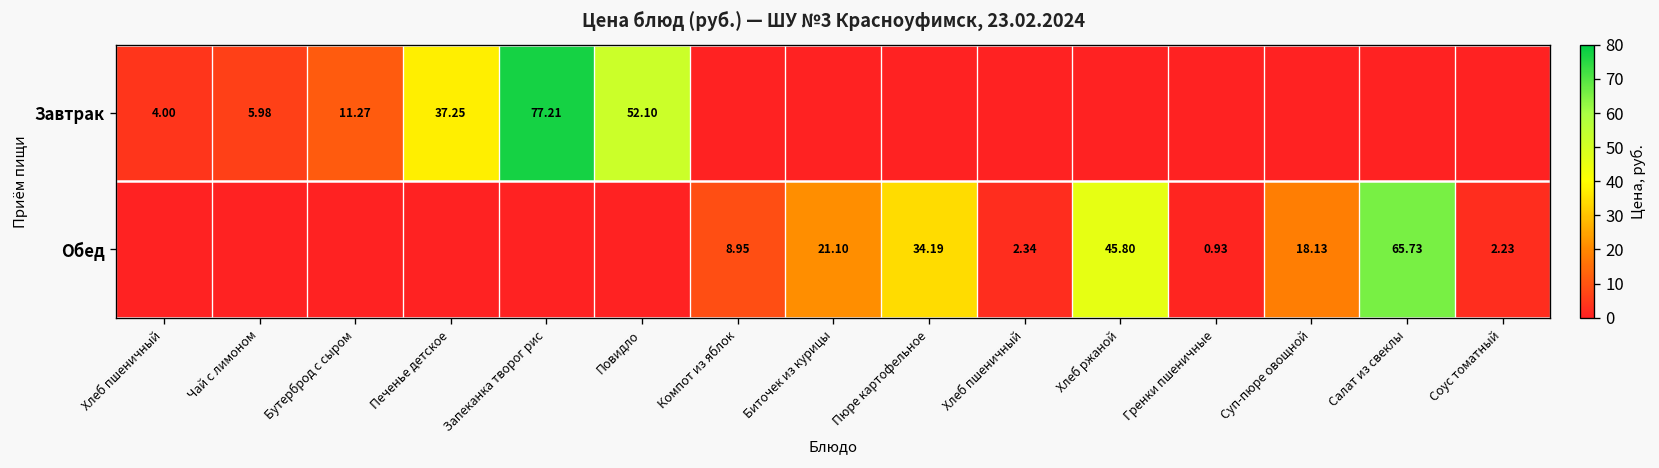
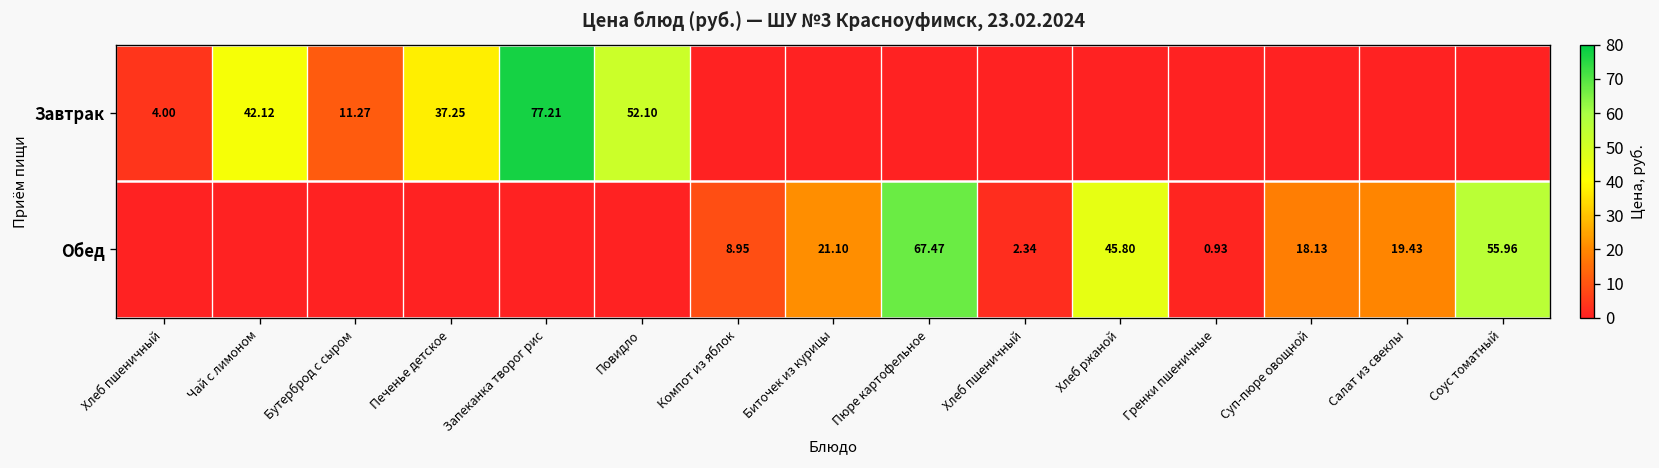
Завтрак, Чай с лимоном: 5.98 -> 42.12
Обед, Пюре картофельное: 34.19 -> 67.47
Обед, Салат из свеклы: 65.73 -> 19.43
Обед, Соус томатный: 2.23 -> 55.96
